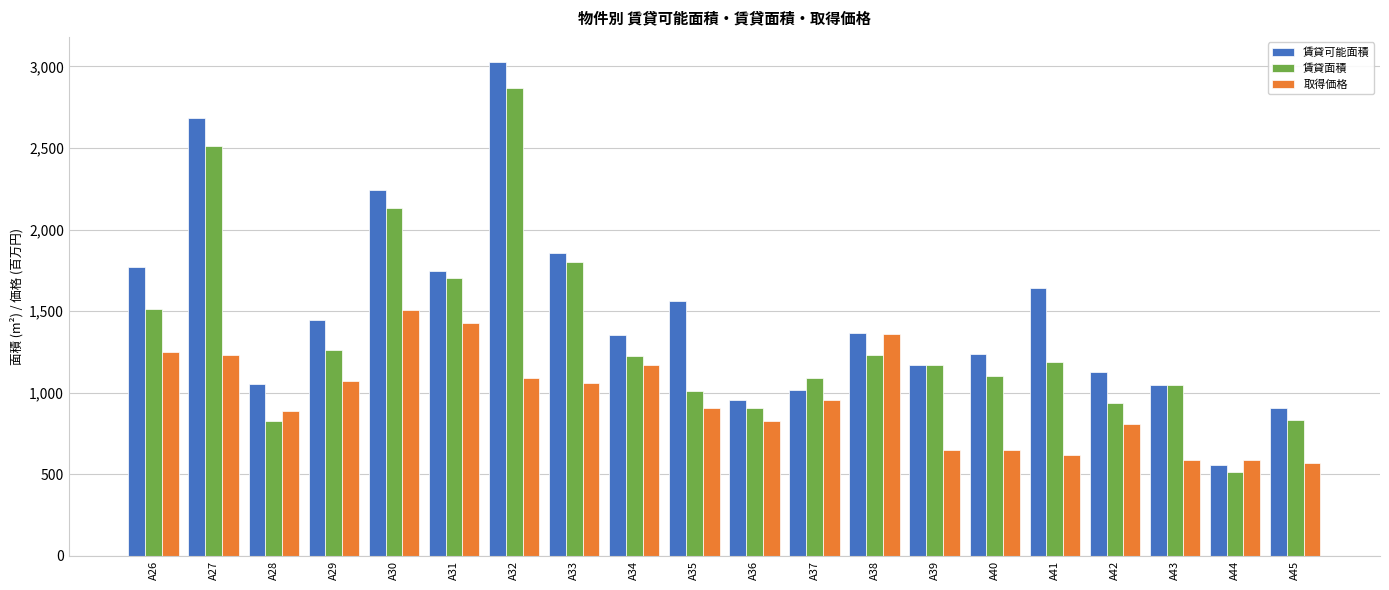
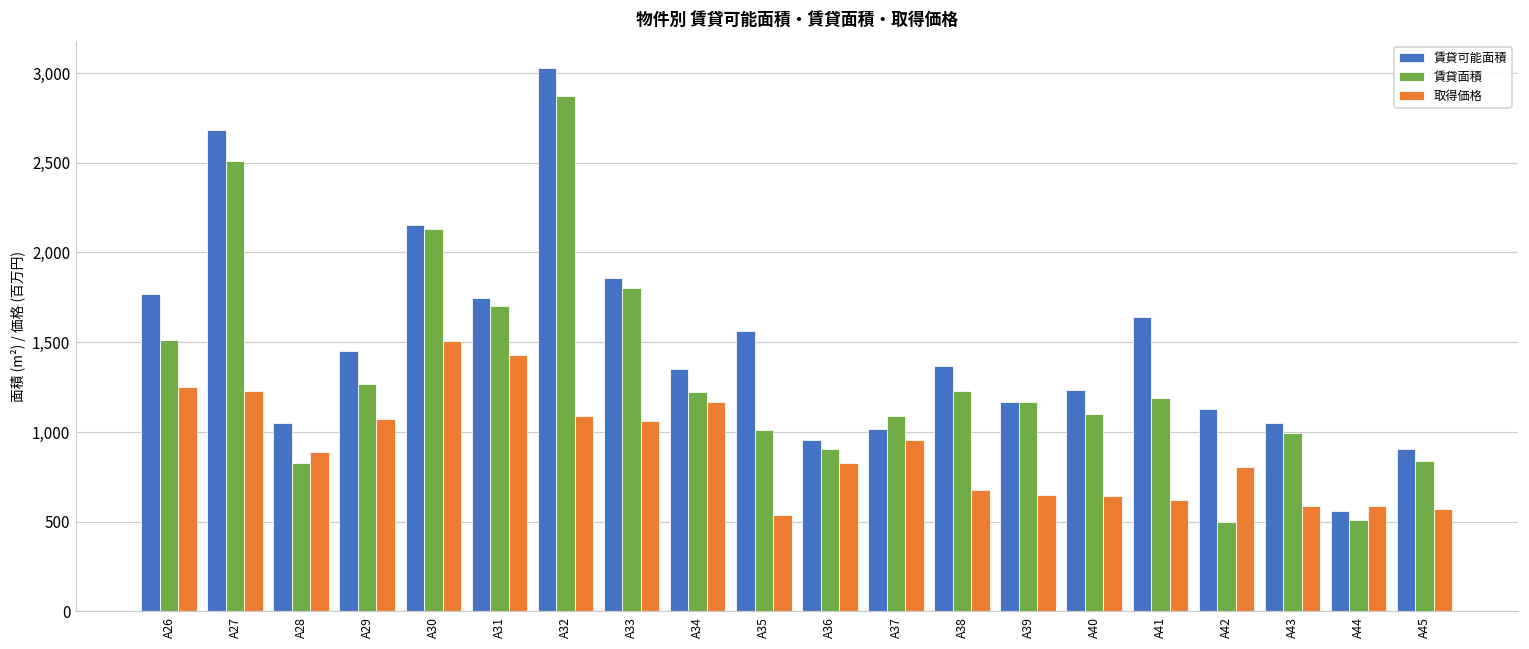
賃貸可能面積, A30: 2,240 -> 2,150
取得価格, A35: 910 -> 540
取得価格, A38: 1,360 -> 680
賃貸面積, A42: 940 -> 500
賃貸面積, A43: 1,050 -> 1,000
